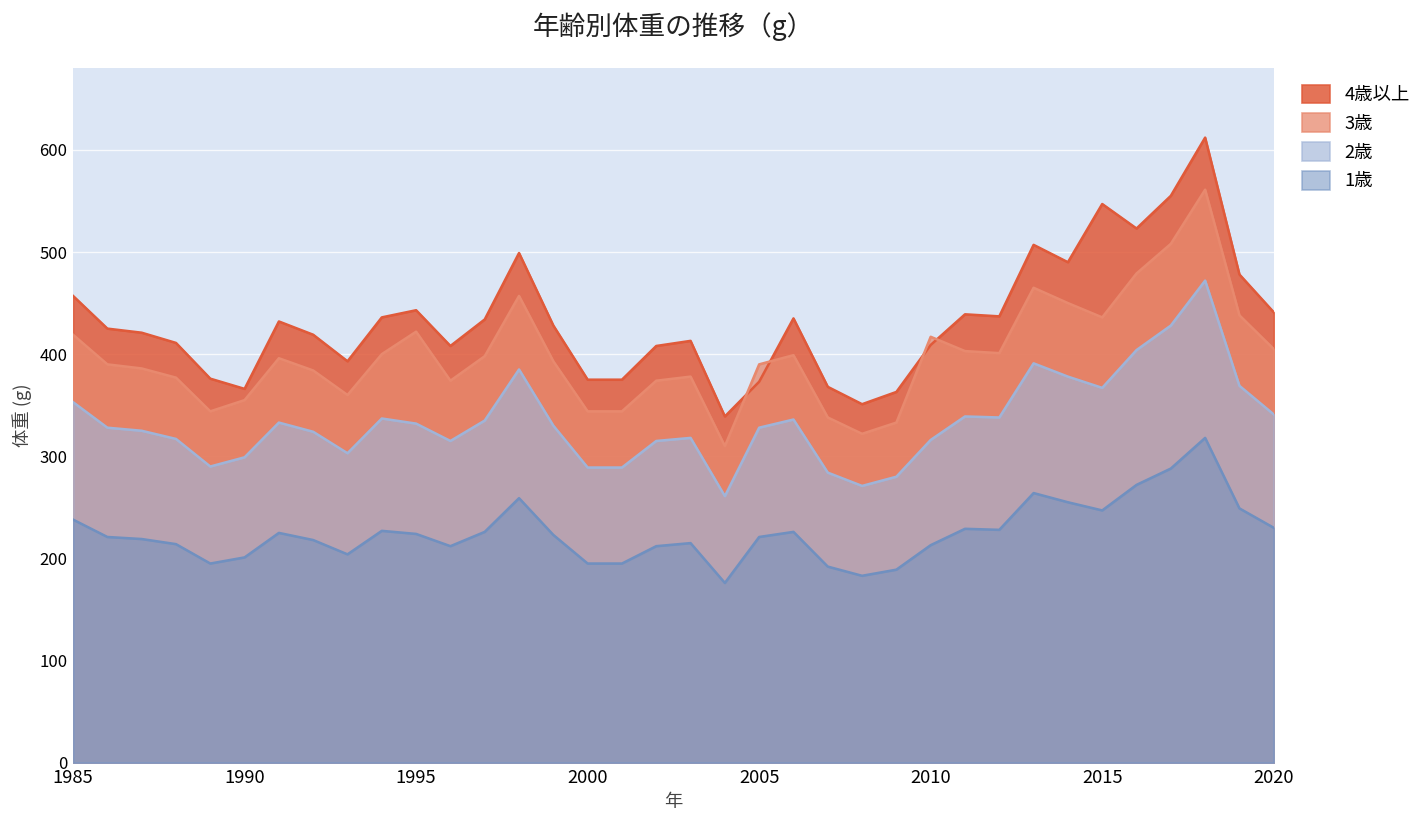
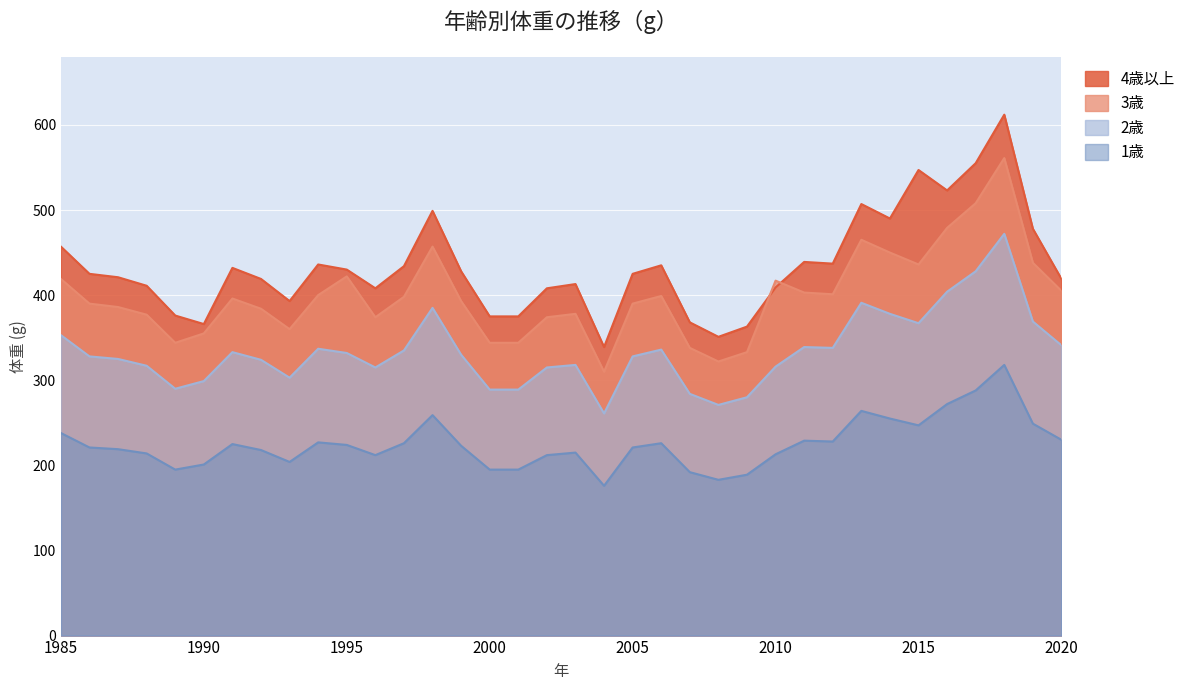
4歳以上, 1995: 440 -> 430
4歳以上, 2005: 370 -> 430
4歳以上, 2020: 440 -> 420
